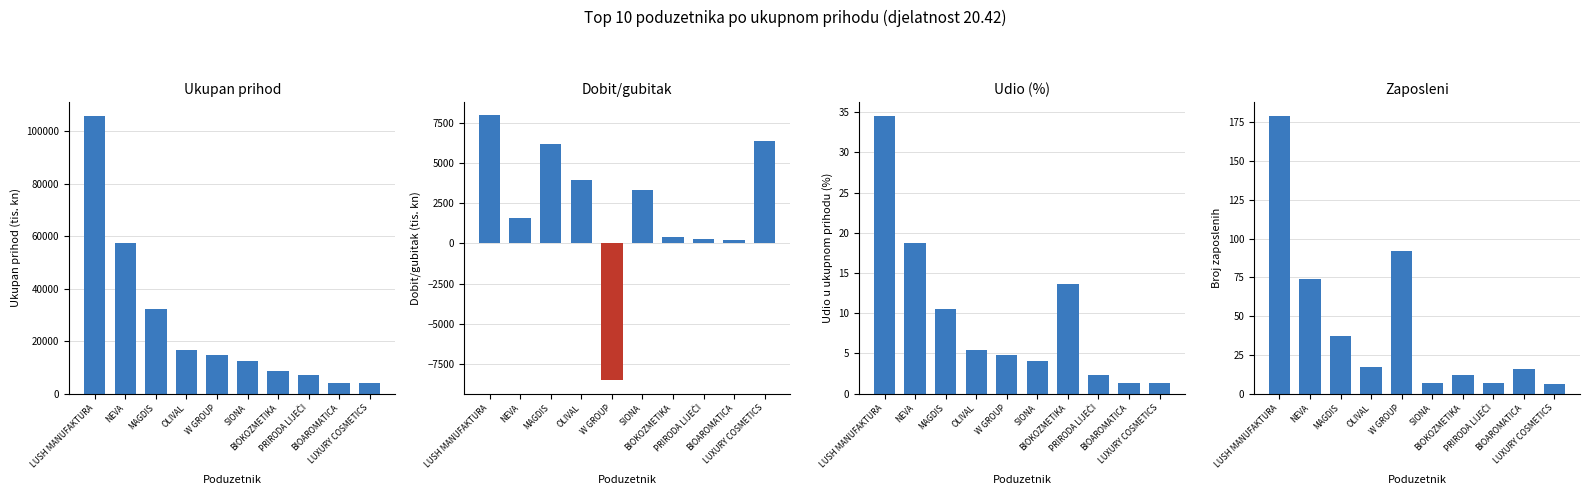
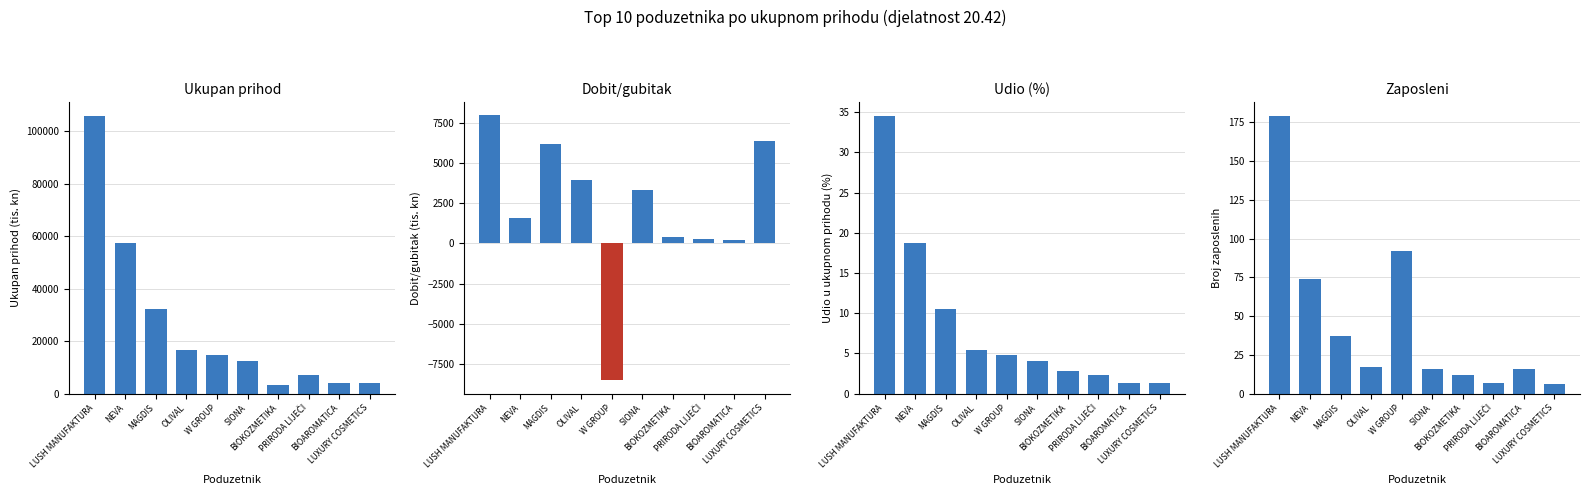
Ukupan prihod, BIOKOZMETIKA: 9000 -> 3000
Udio (%), BIOKOZMETIKA: 14 -> 3
Zaposleni, SIONA: 7 -> 16
